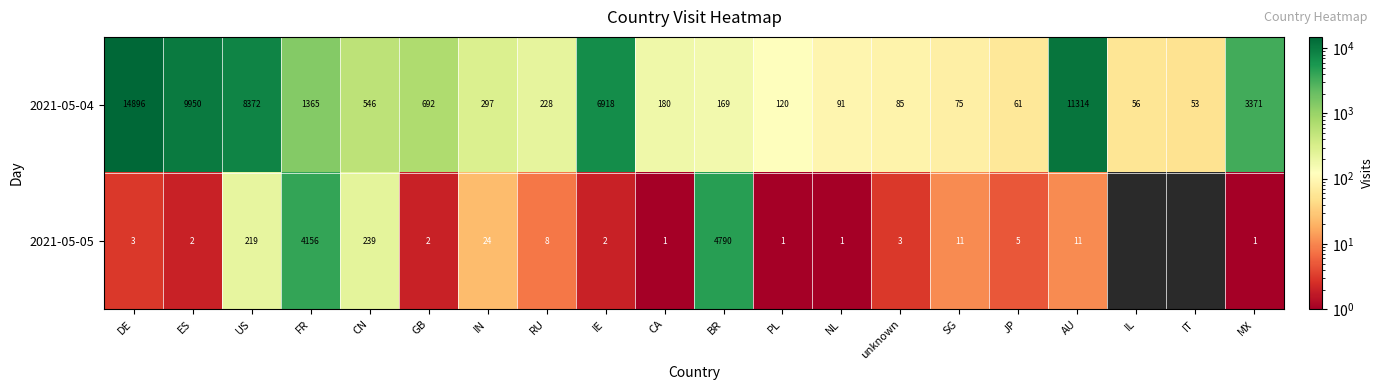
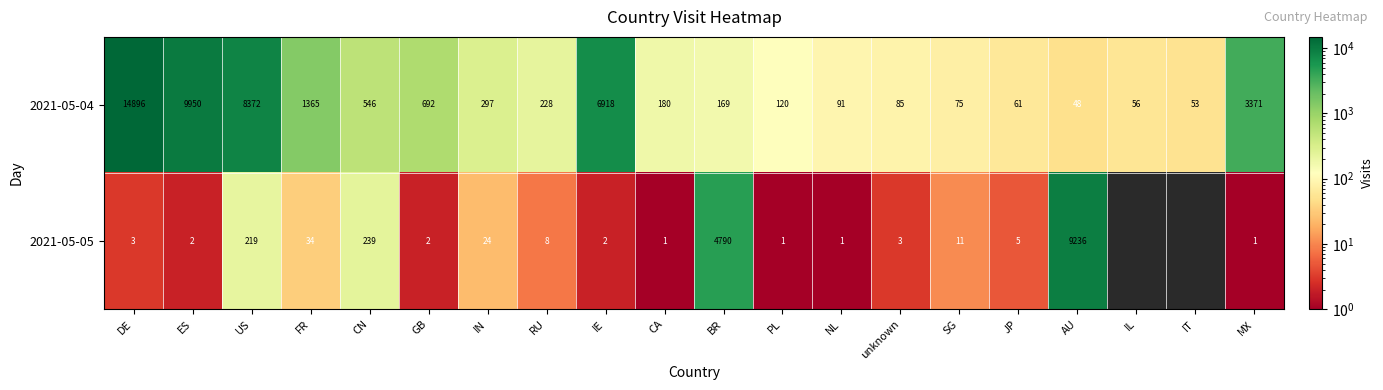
2021-05-04, AU: 11314 -> 48
2021-05-05, FR: 4156 -> 34
2021-05-05, AU: 11 -> 9236
